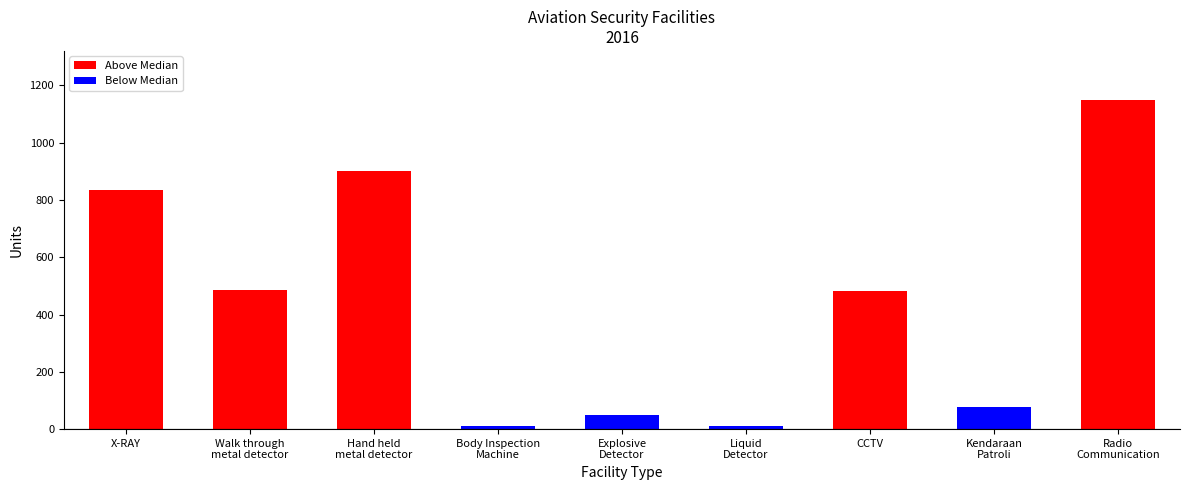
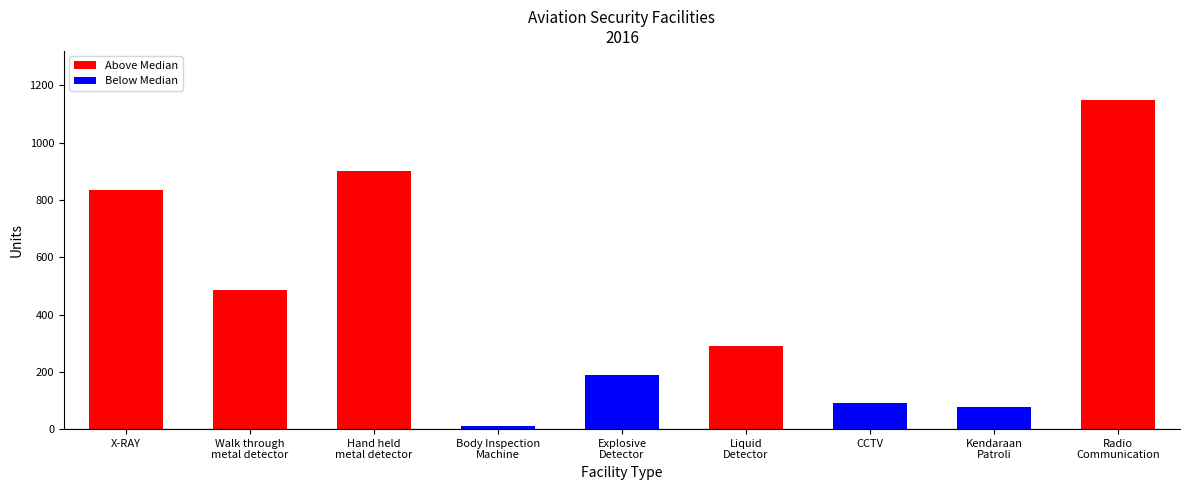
Explosive Detector: 50 -> 190
Liquid Detector: 10 -> 290
CCTV: 480 -> 90
